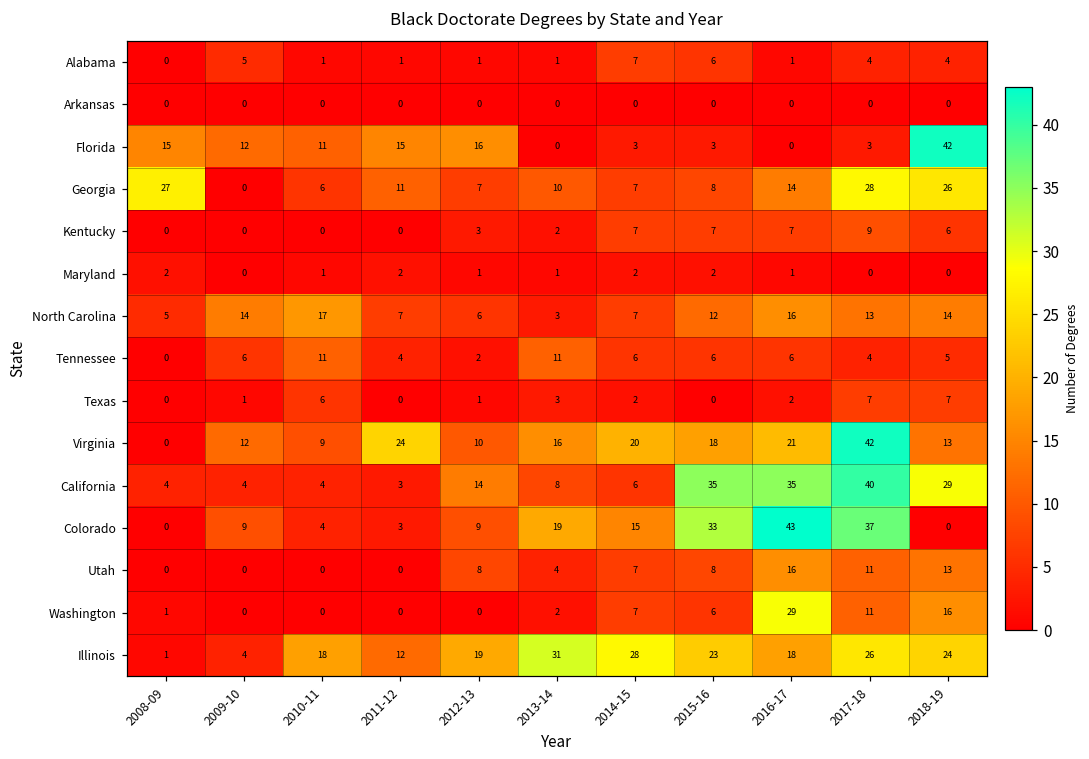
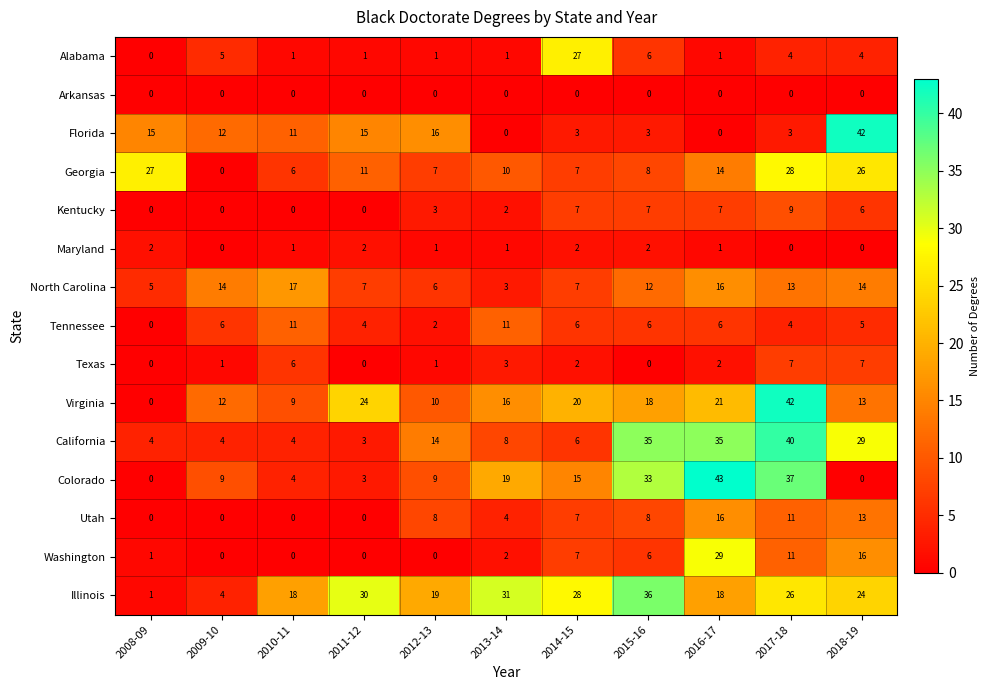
Alabama, 2014-15: 7 -> 27
Illinois, 2011-12: 12 -> 30
Illinois, 2015-16: 23 -> 36
